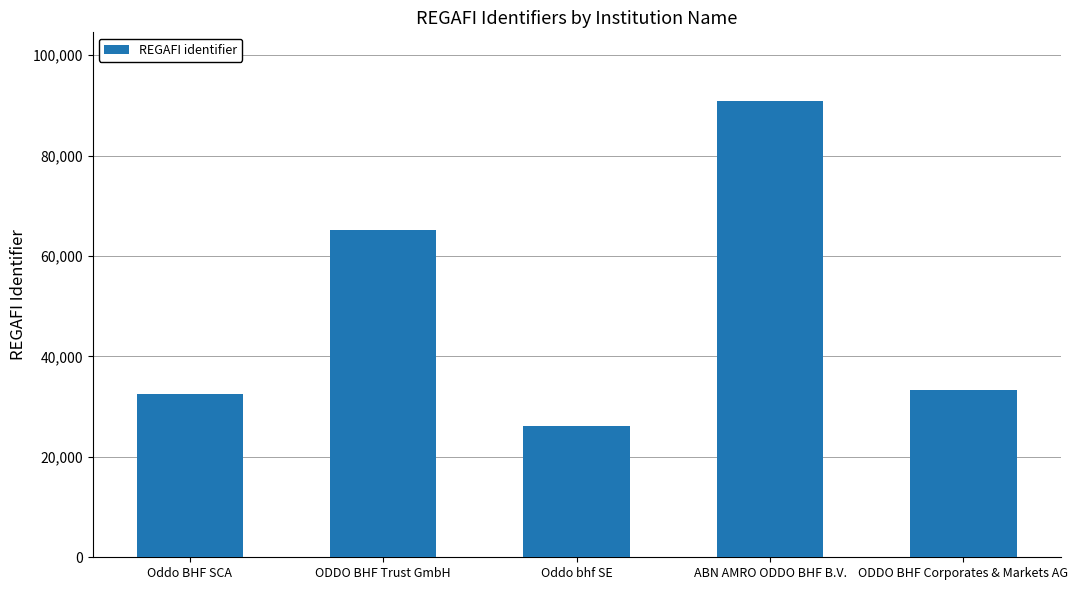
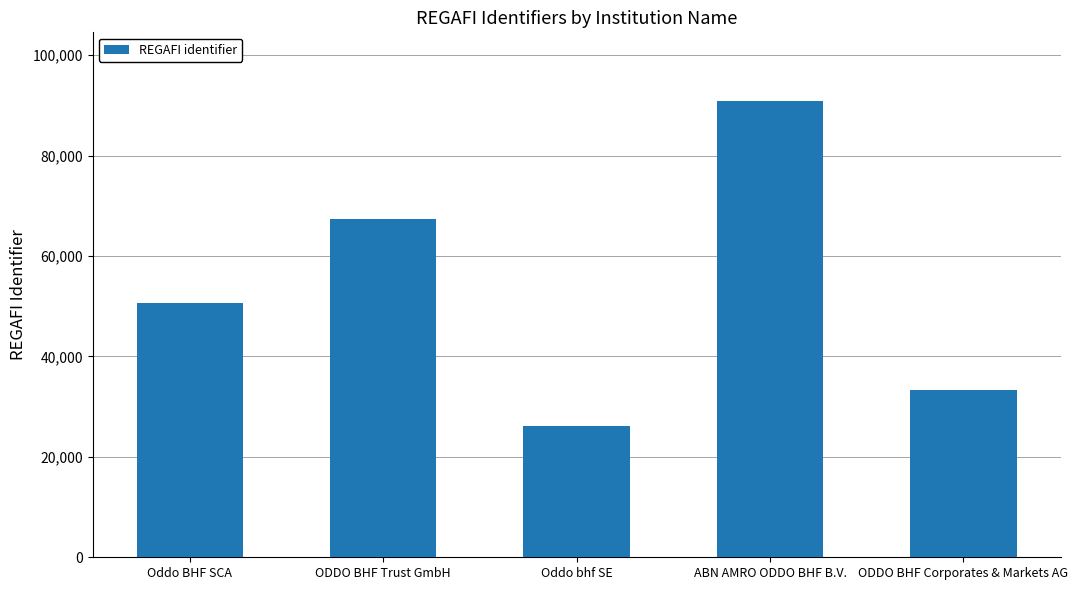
Oddo BHF SCA: 32,000 -> 51,000
ODDO BHF Trust GmbH: 65,000 -> 67,000
